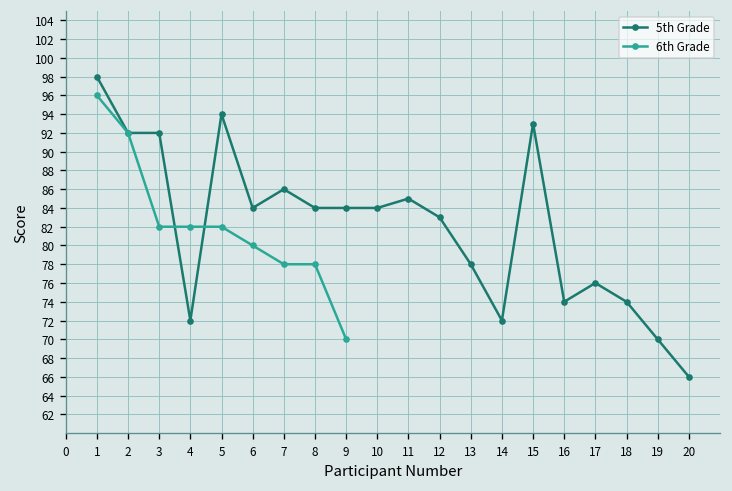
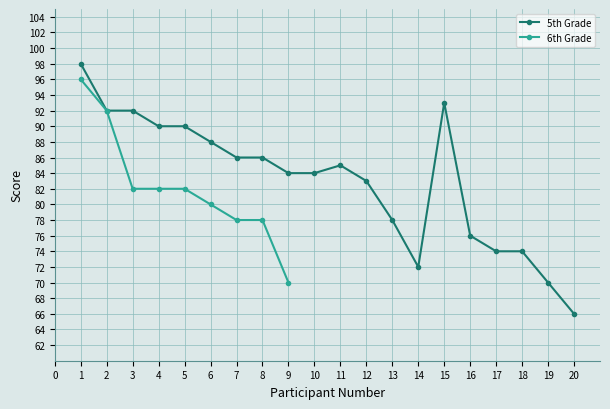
5th Grade, 4: 72 -> 90
5th Grade, 5: 94 -> 90
5th Grade, 6: 84 -> 88
5th Grade, 8: 84 -> 86
5th Grade, 16: 74 -> 76
5th Grade, 17: 76 -> 74
